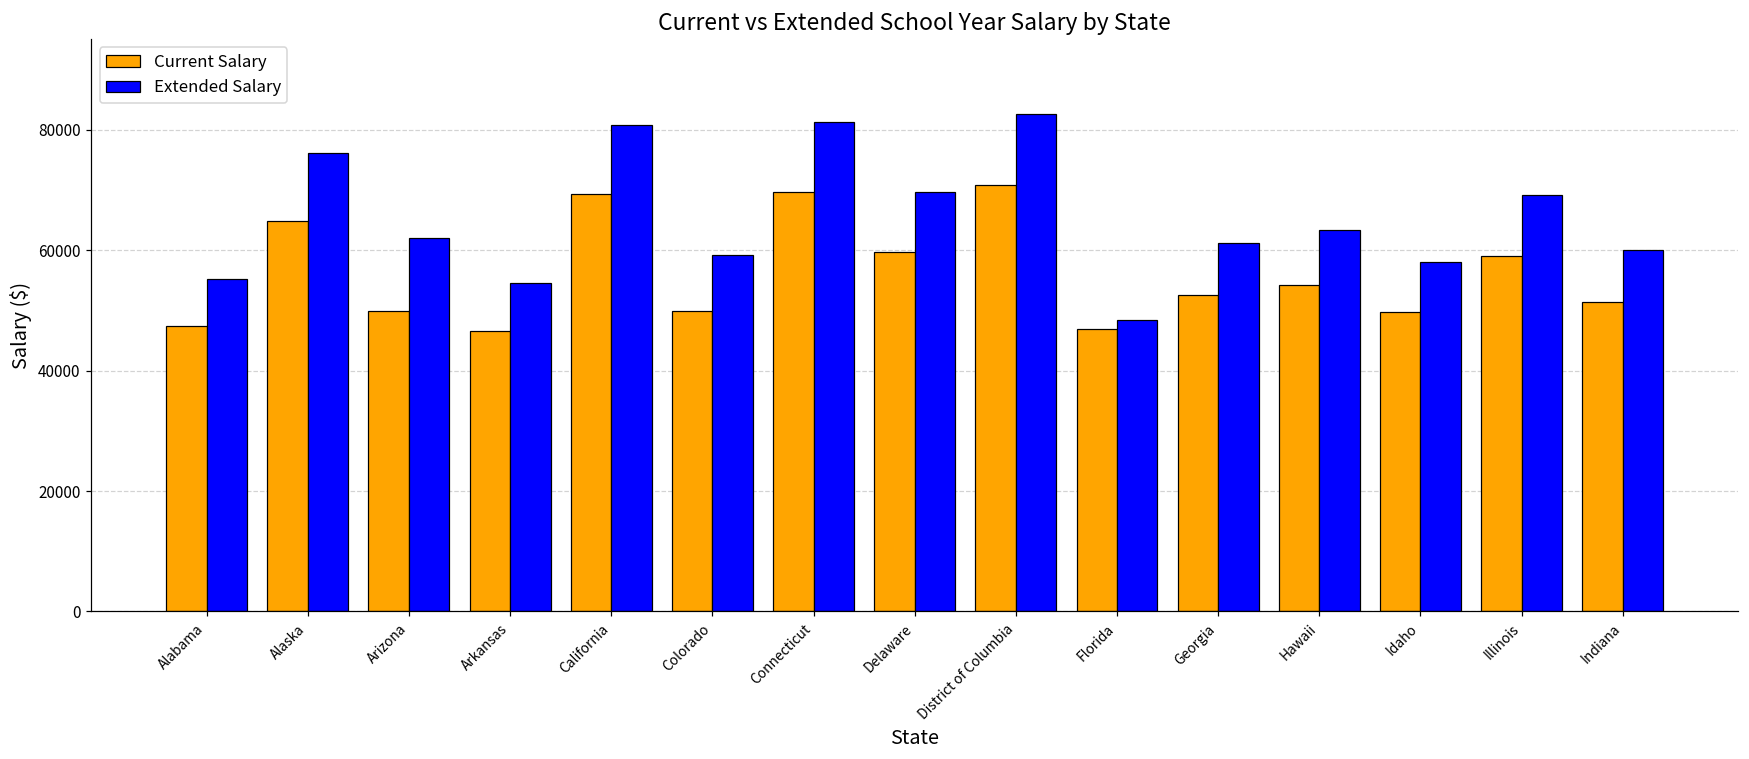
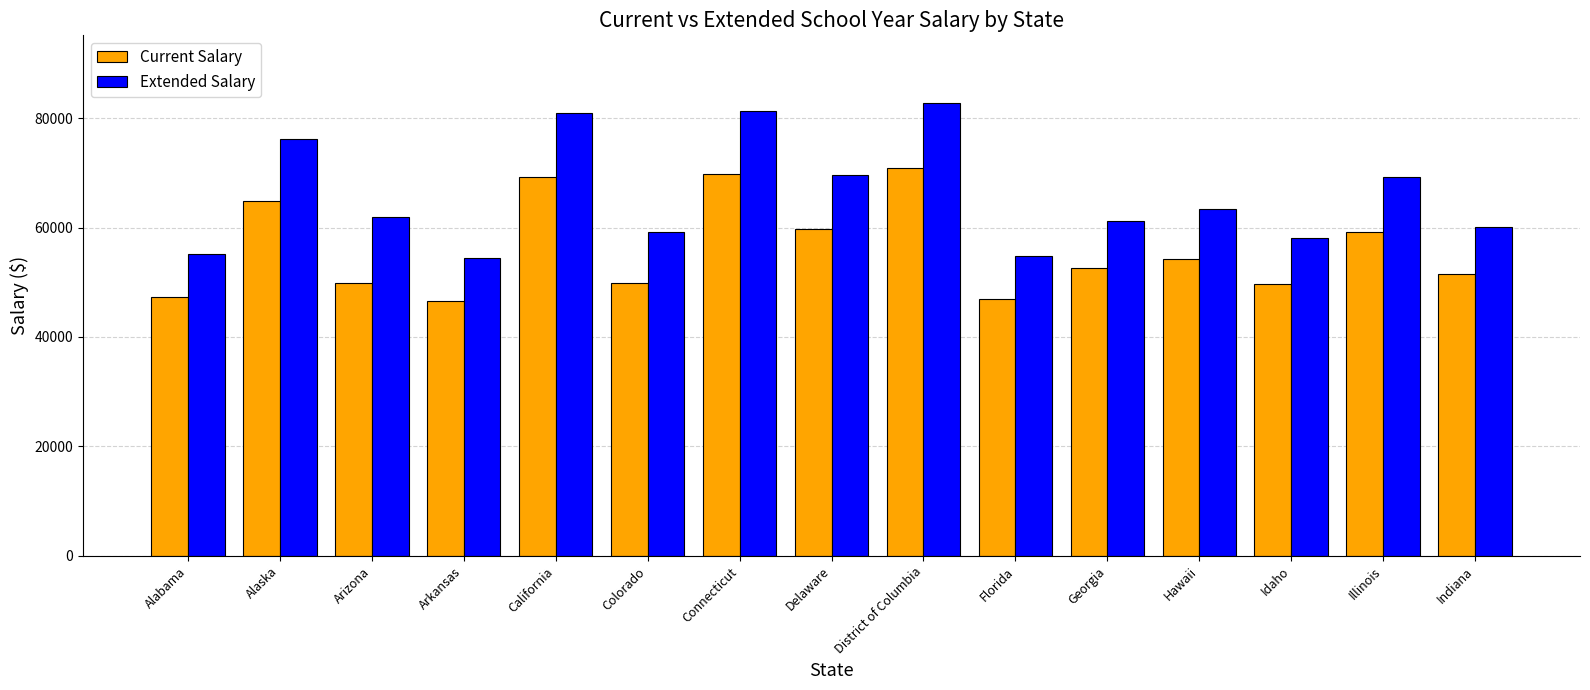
Extended Salary, Florida: 48000 -> 55000
